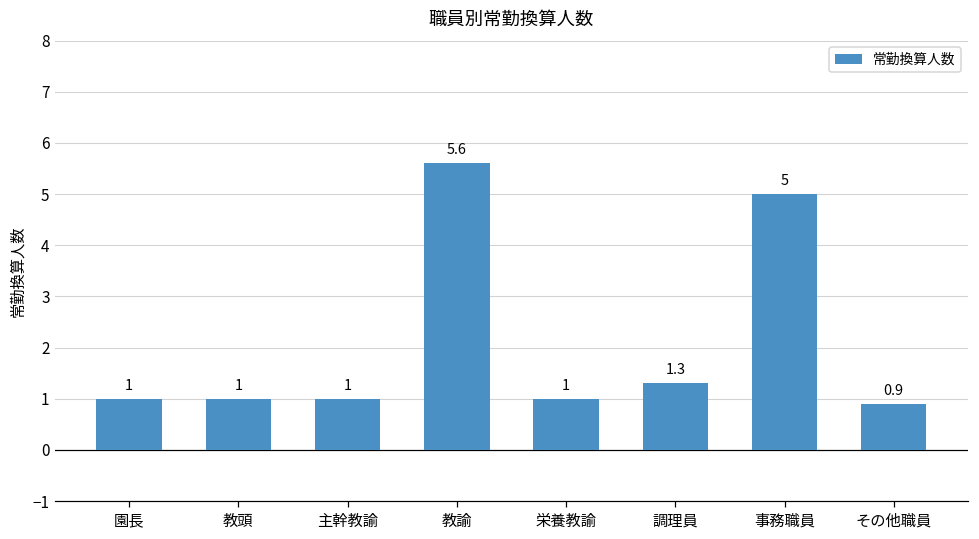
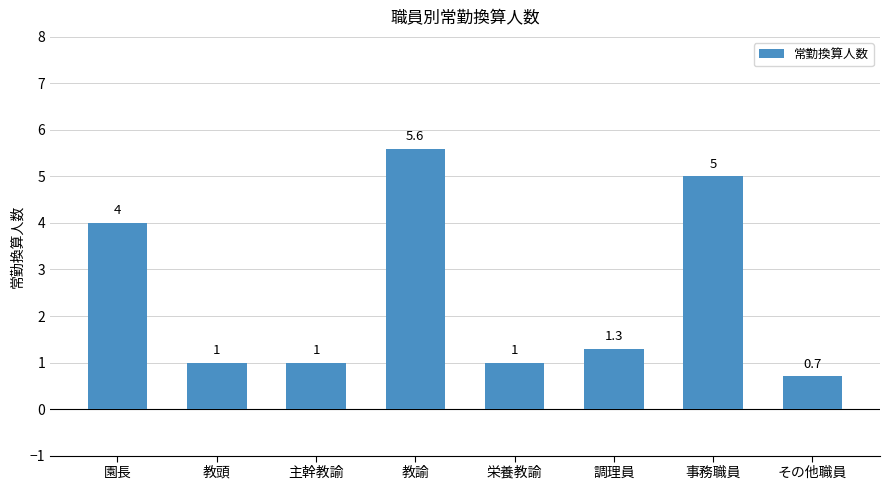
園長: 1 -> 4
その他職員: 0.9 -> 0.7
